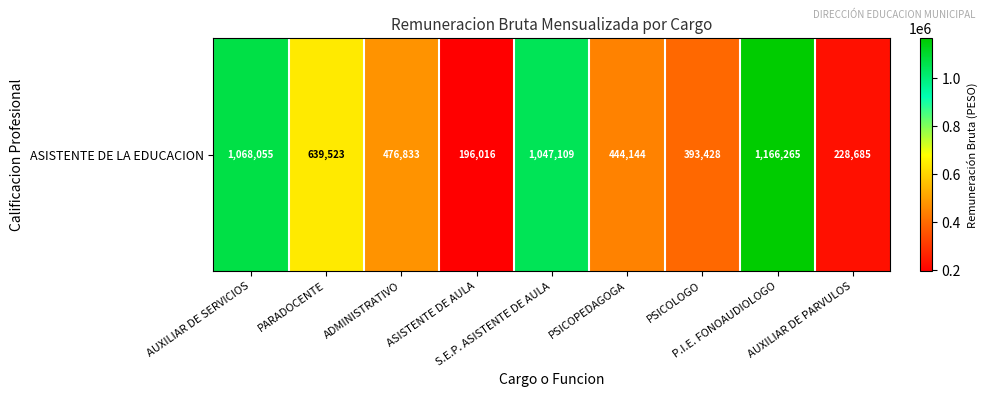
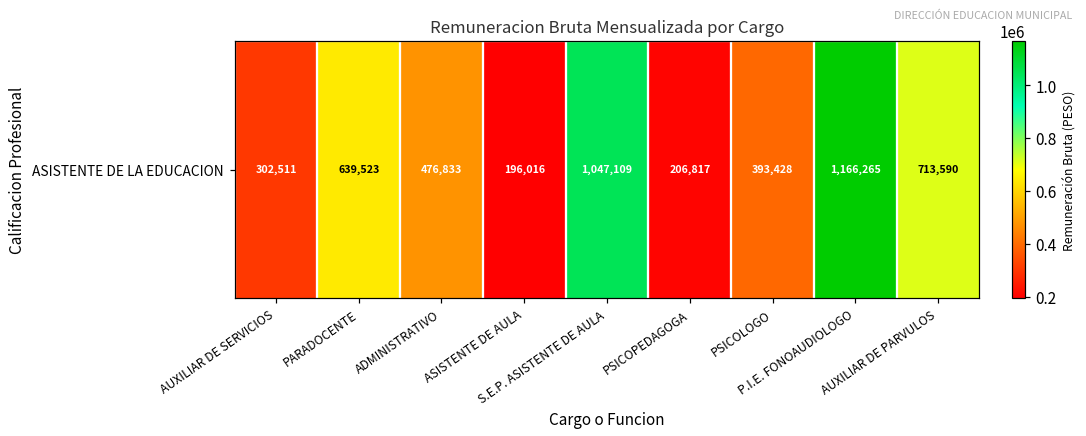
ASISTENTE DE LA EDUCACION, AUXILIAR DE SERVICIOS: 1,068,055 -> 302,511
ASISTENTE DE LA EDUCACION, PSICOPEDAGOGA: 444,144 -> 206,817
ASISTENTE DE LA EDUCACION, AUXILIAR DE PARVULOS: 228,685 -> 713,590
